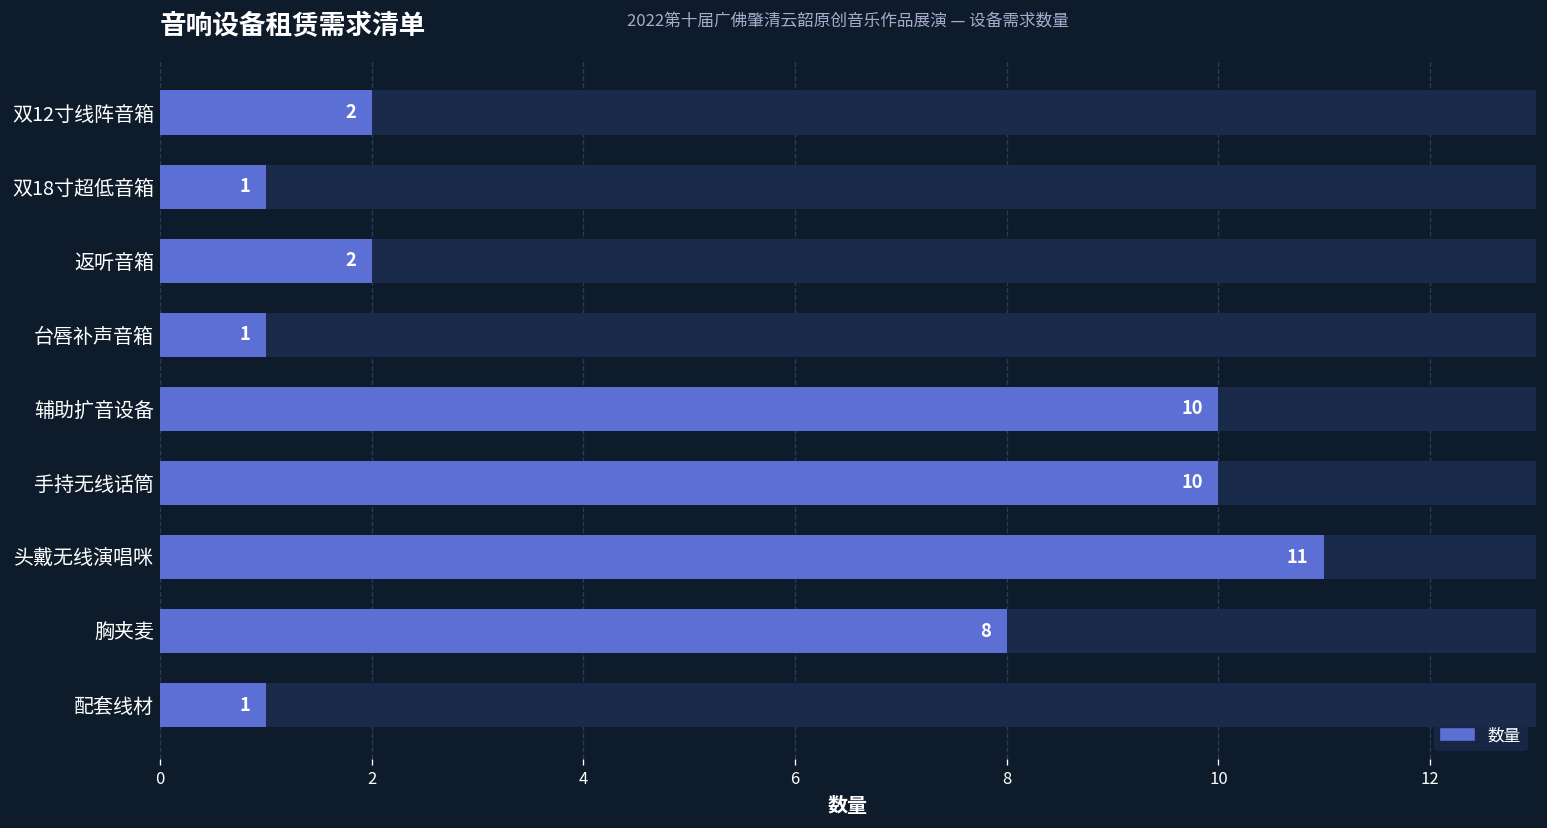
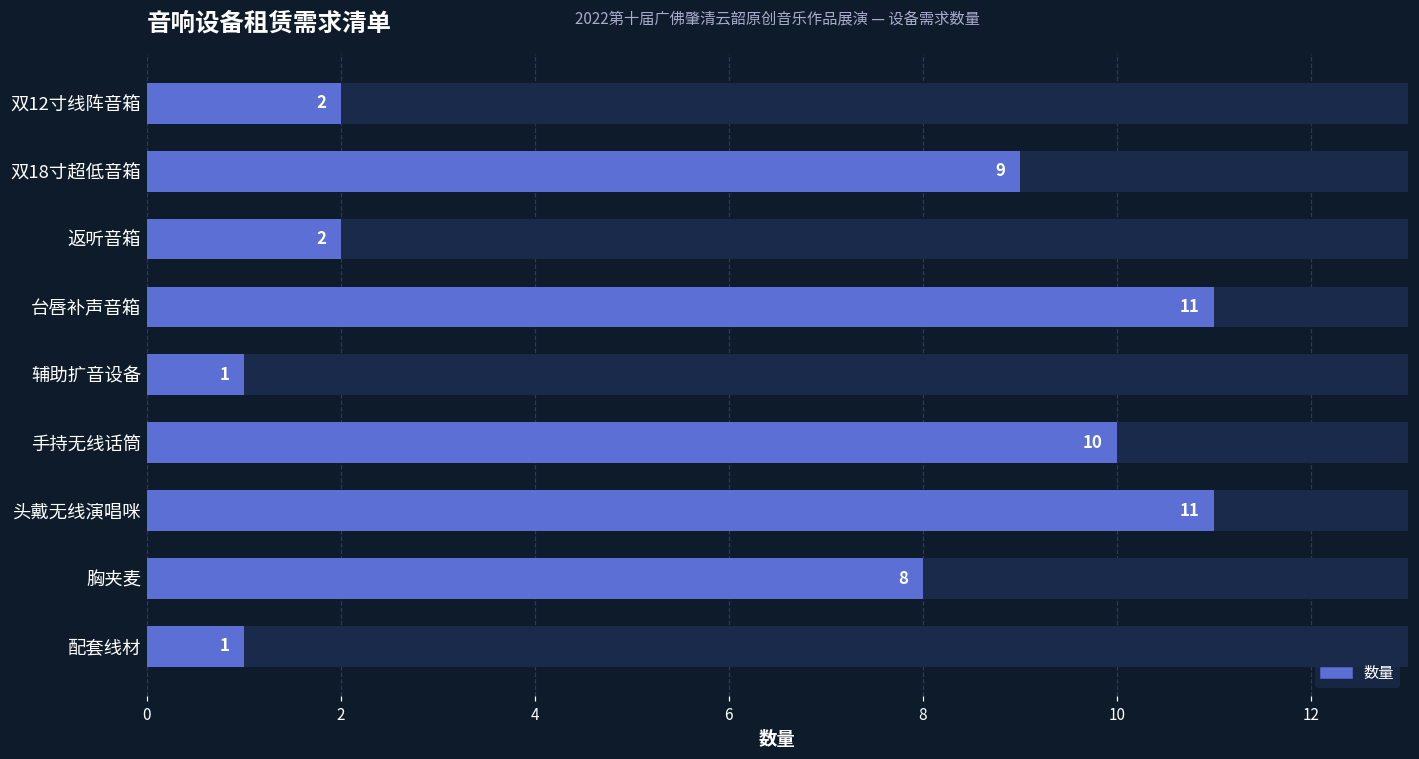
数量, 双18寸超低音箱: 1 -> 9
数量, 台唇补声音箱: 1 -> 11
数量, 辅助扩音设备: 10 -> 1
